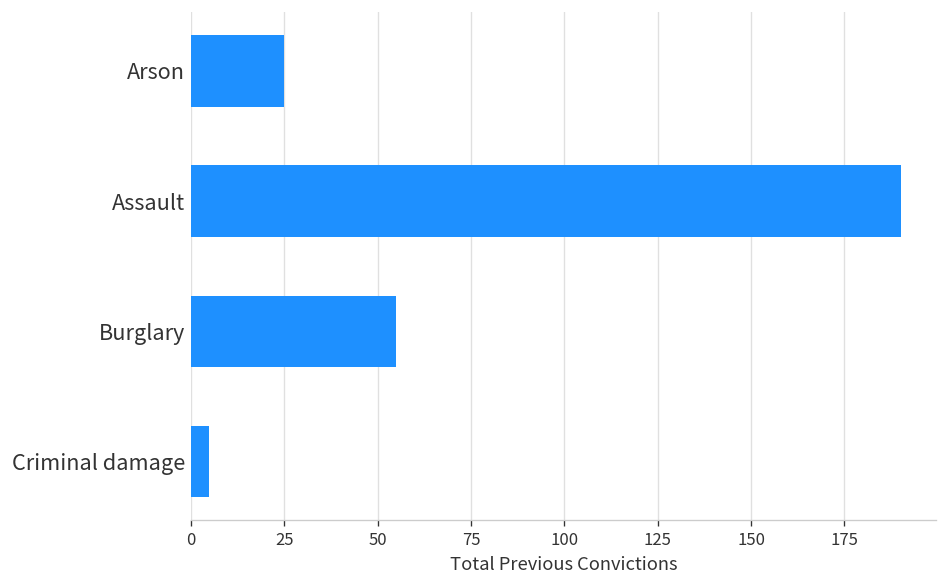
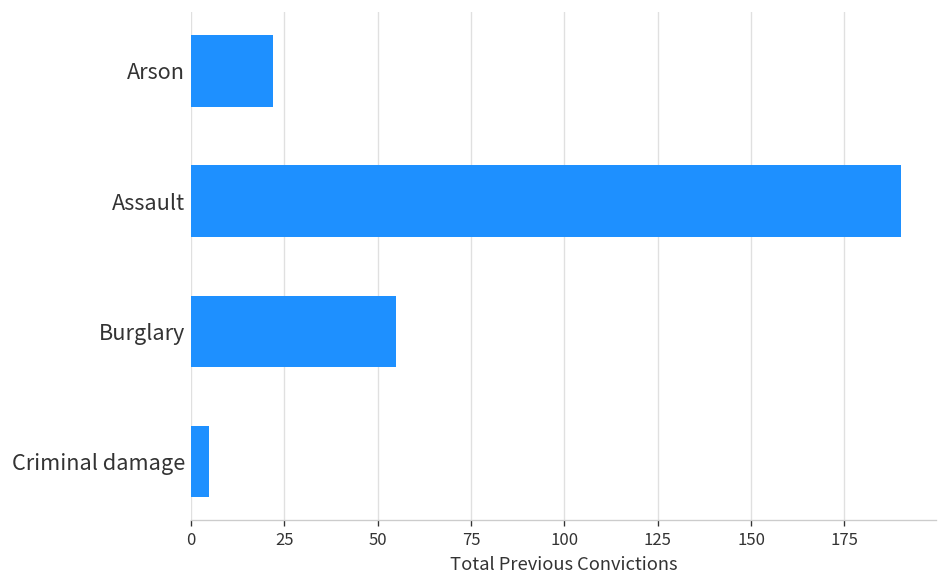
Arson: 25 -> 22
